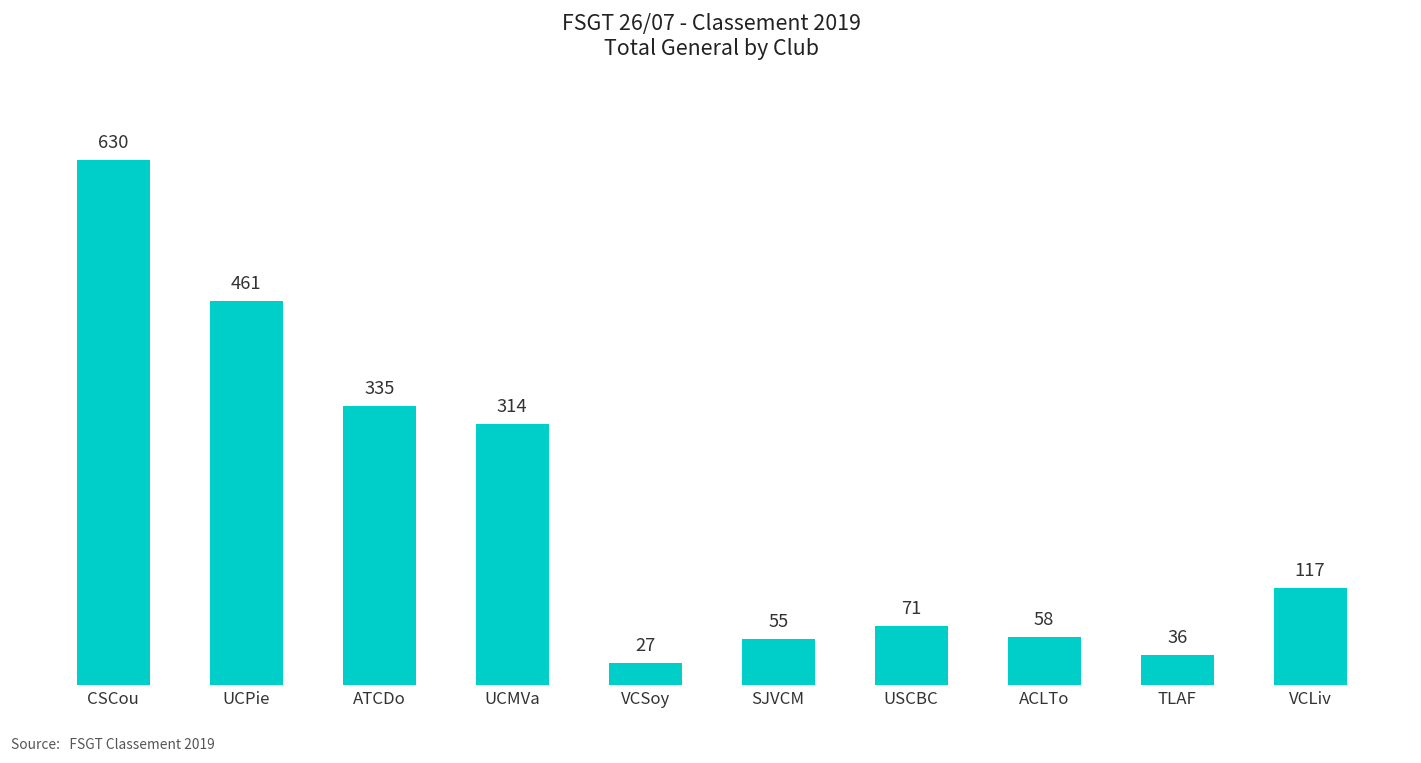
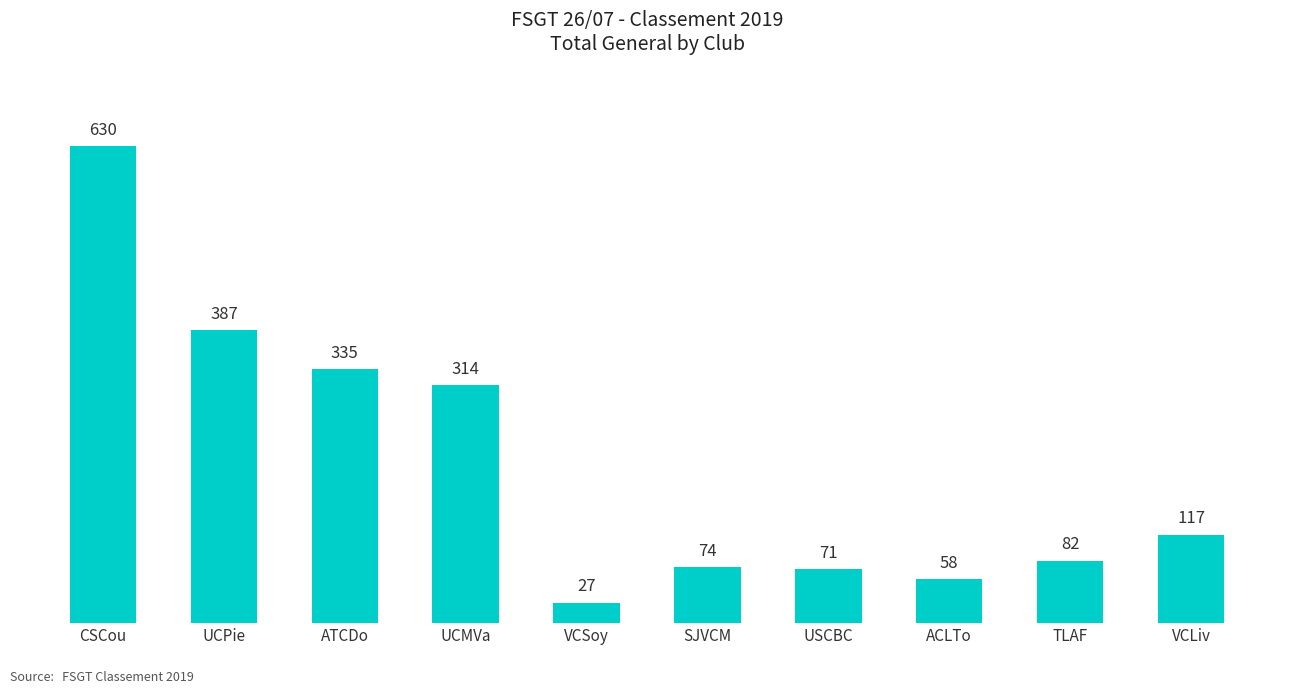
UCPie: 461 -> 387
SJVCM: 55 -> 74
TLAF: 36 -> 82
